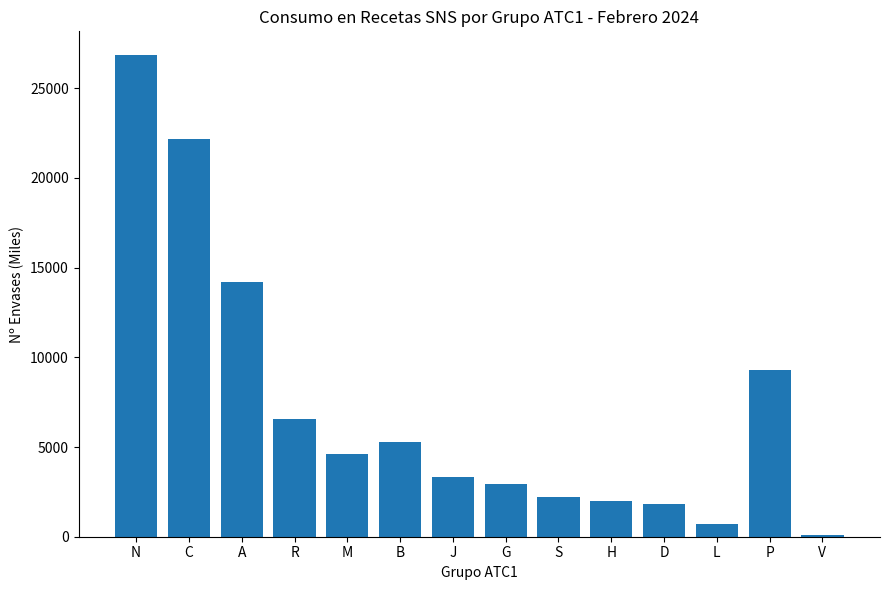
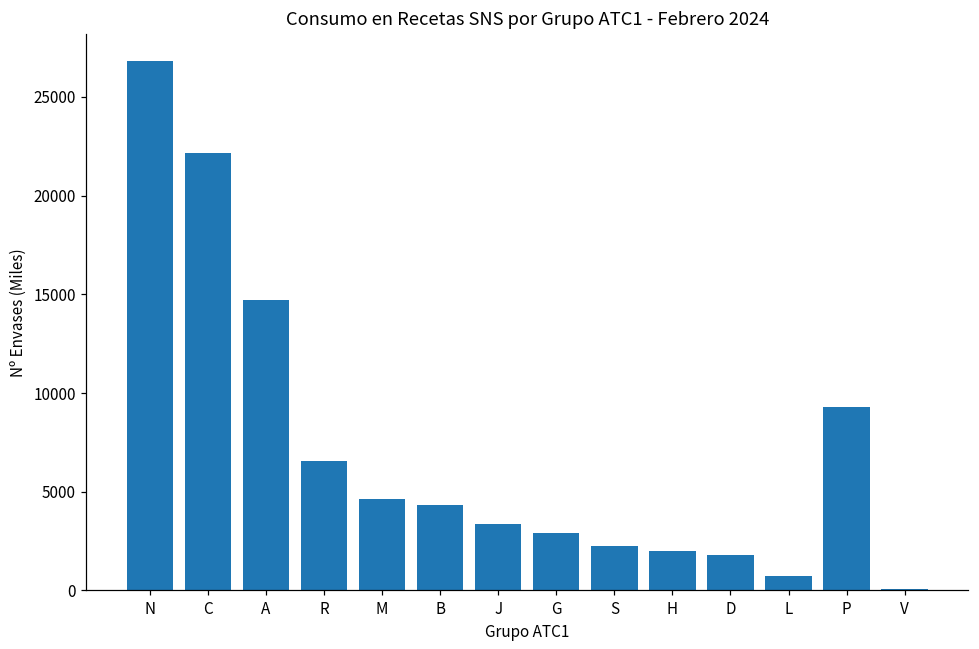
A: 14200 -> 14700
B: 5300 -> 4300
